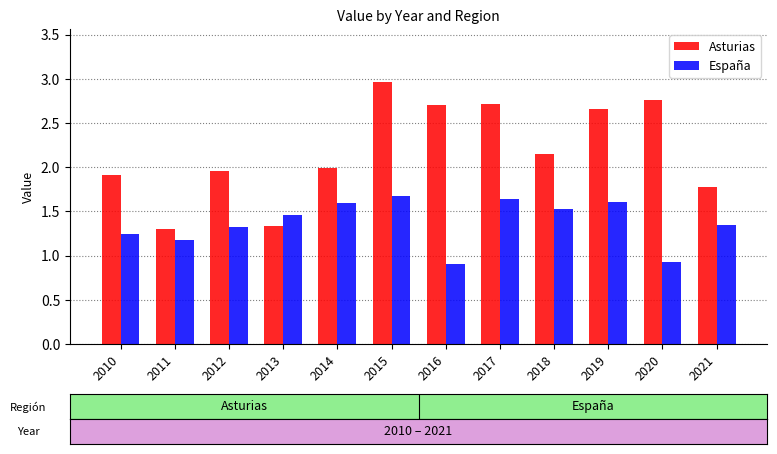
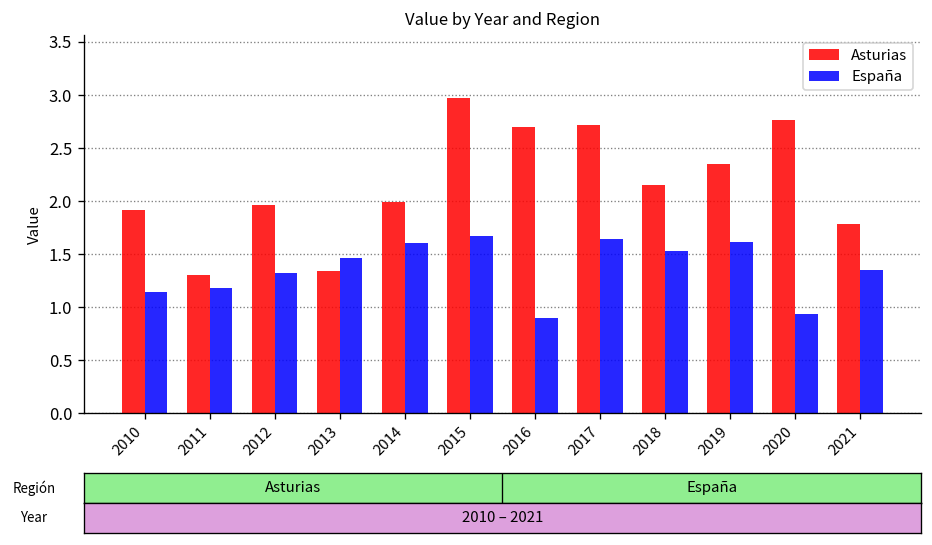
España, 2010: 1.3 -> 1.1
Asturias, 2019: 2.7 -> 2.4
